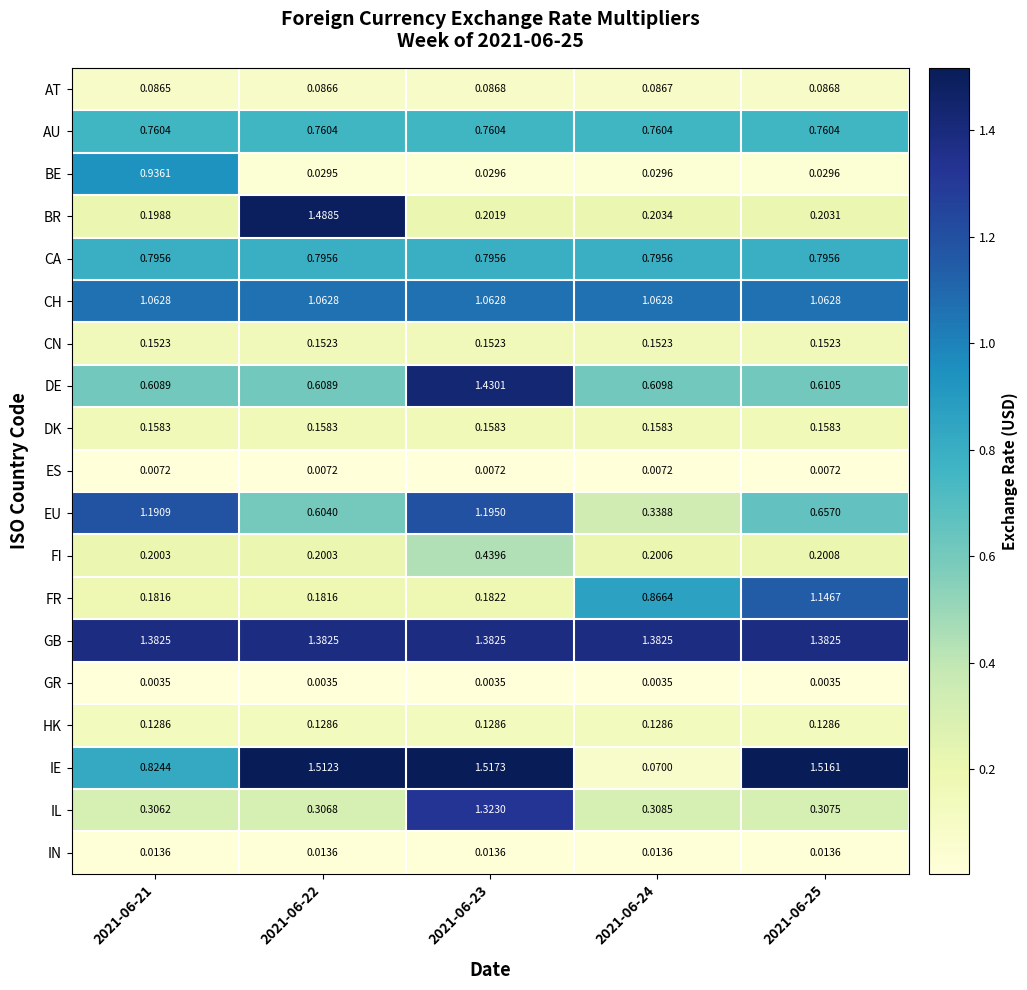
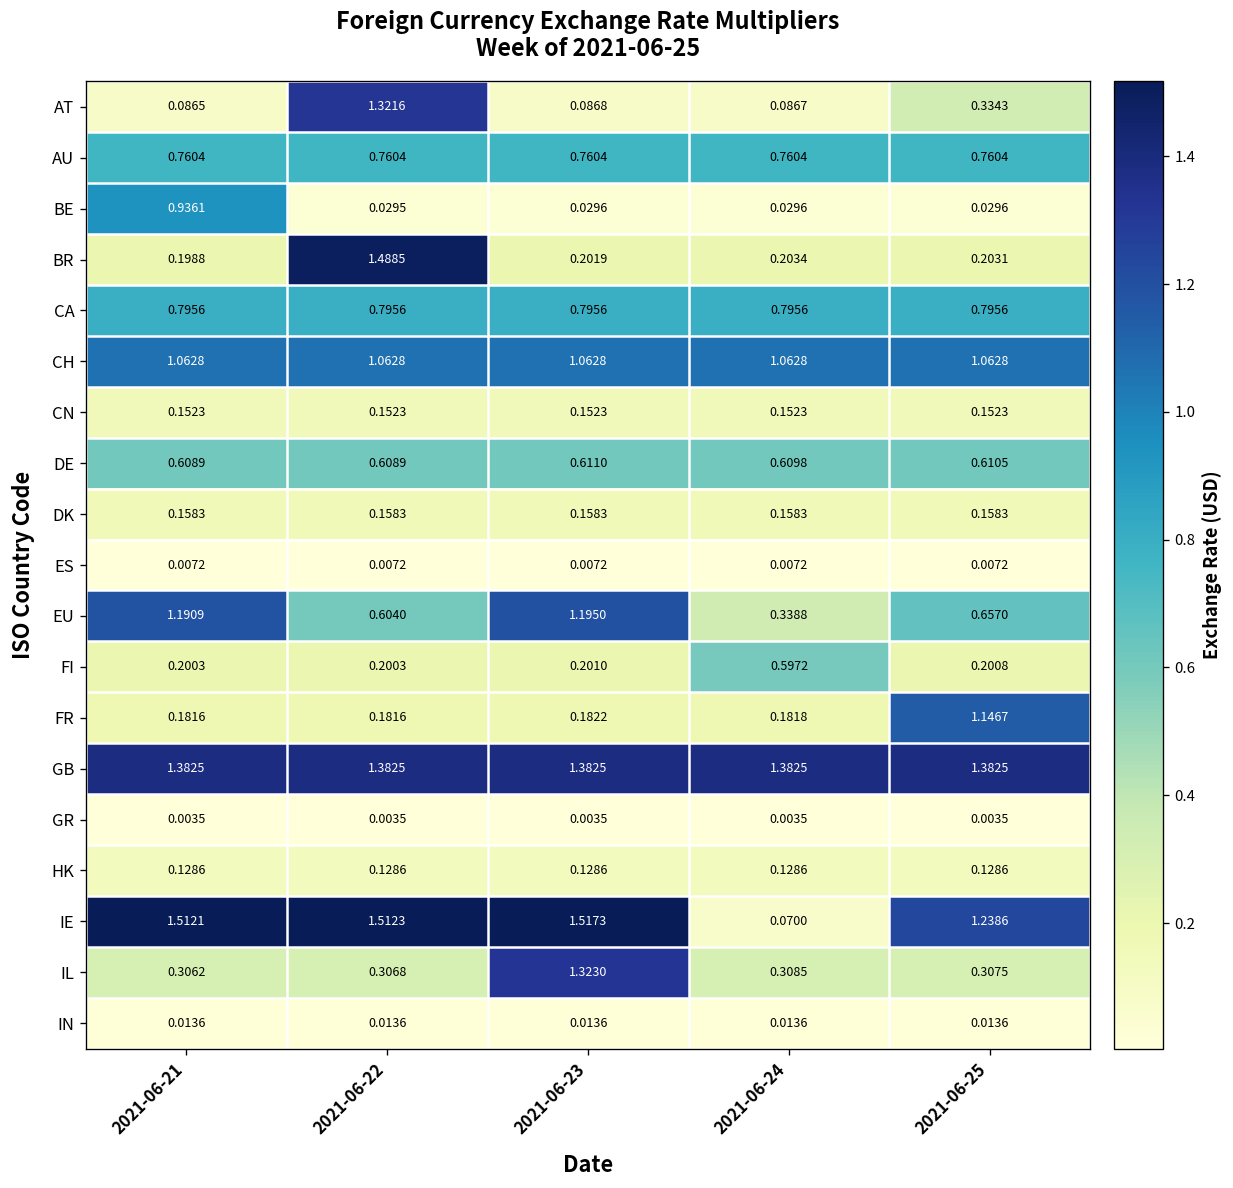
AT, 2021-06-22: 0.0866 -> 1.3216
AT, 2021-06-25: 0.0868 -> 0.3343
DE, 2021-06-23: 1.4301 -> 0.6110
FI, 2021-06-23: 0.4396 -> 0.2010
FI, 2021-06-24: 0.2006 -> 0.5972
FR, 2021-06-24: 0.8664 -> 0.1818
IE, 2021-06-21: 0.8244 -> 1.5121
IE, 2021-06-25: 1.5161 -> 1.2386
